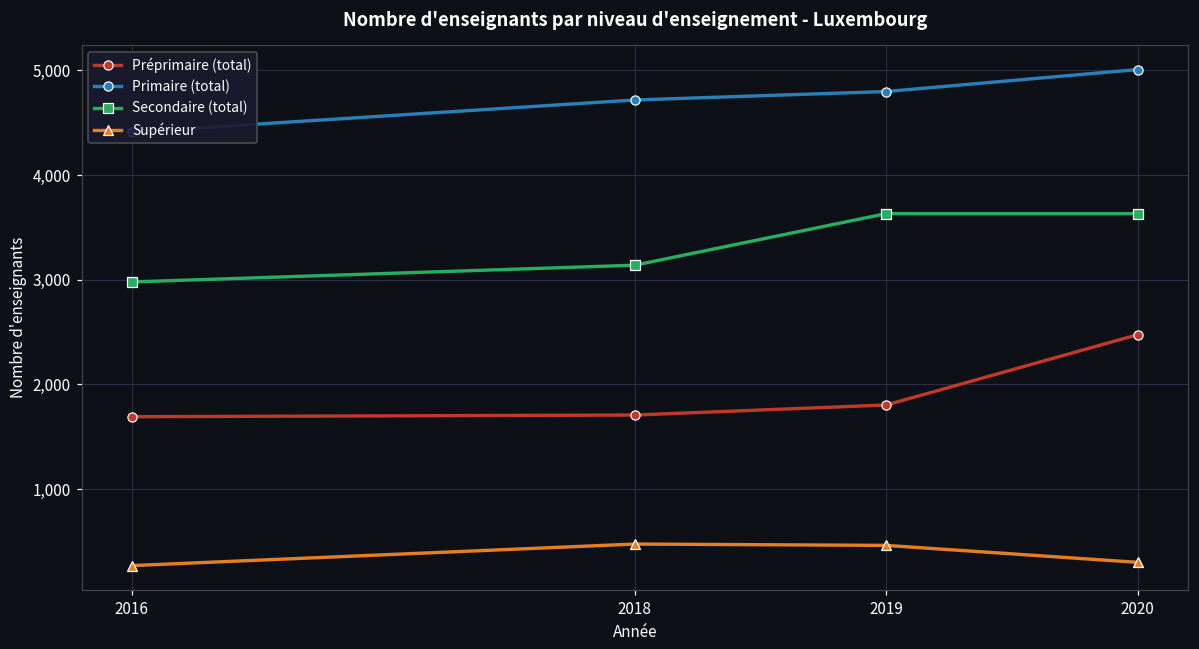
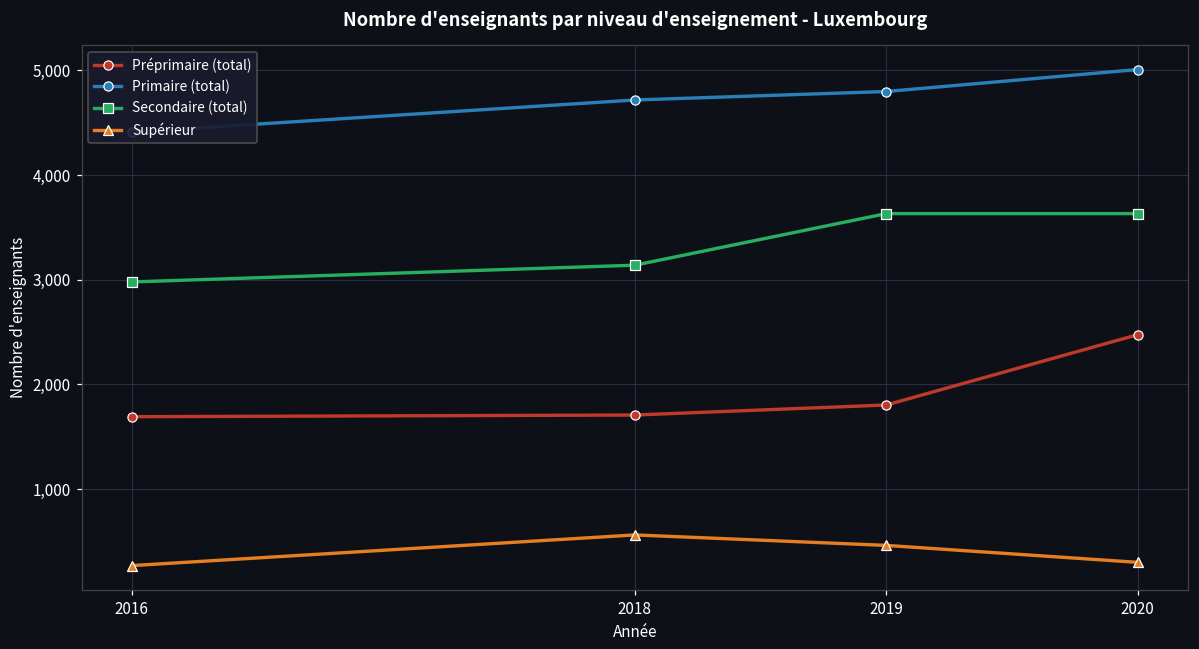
Supérieur, 2018: 500 -> 600
